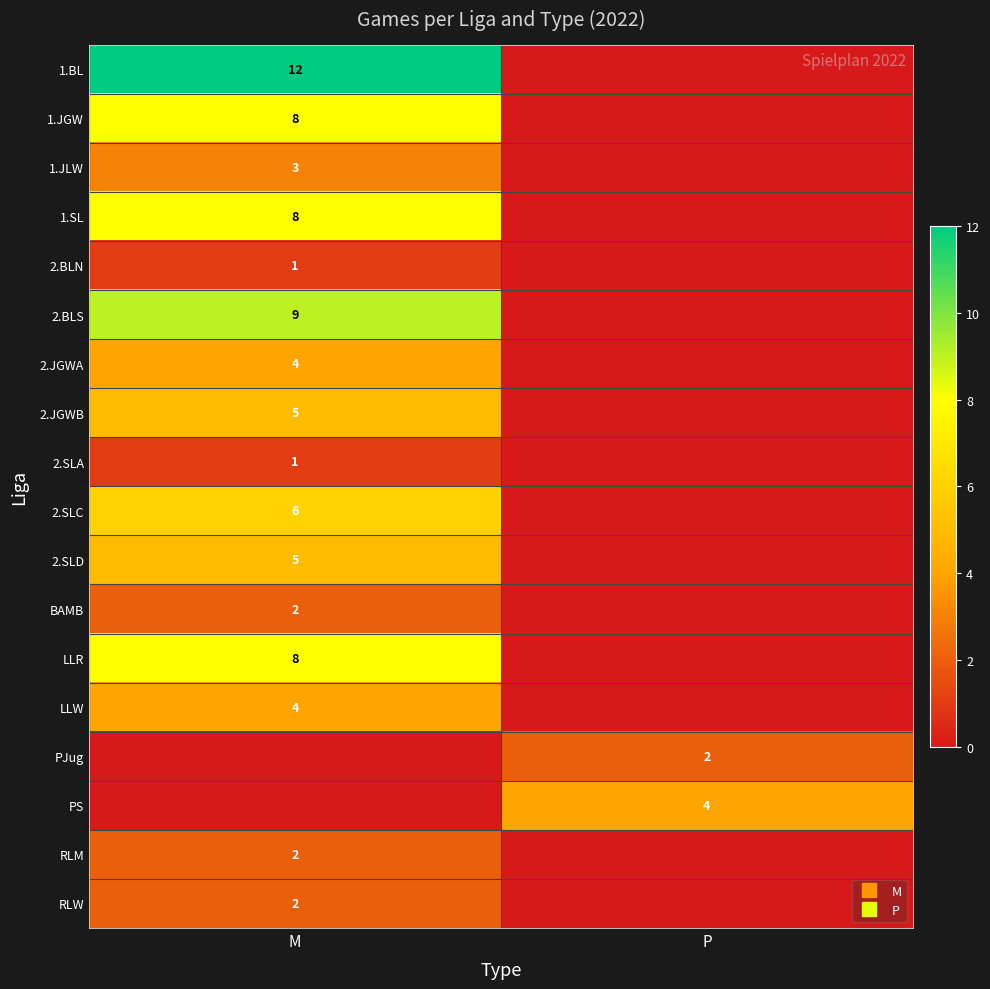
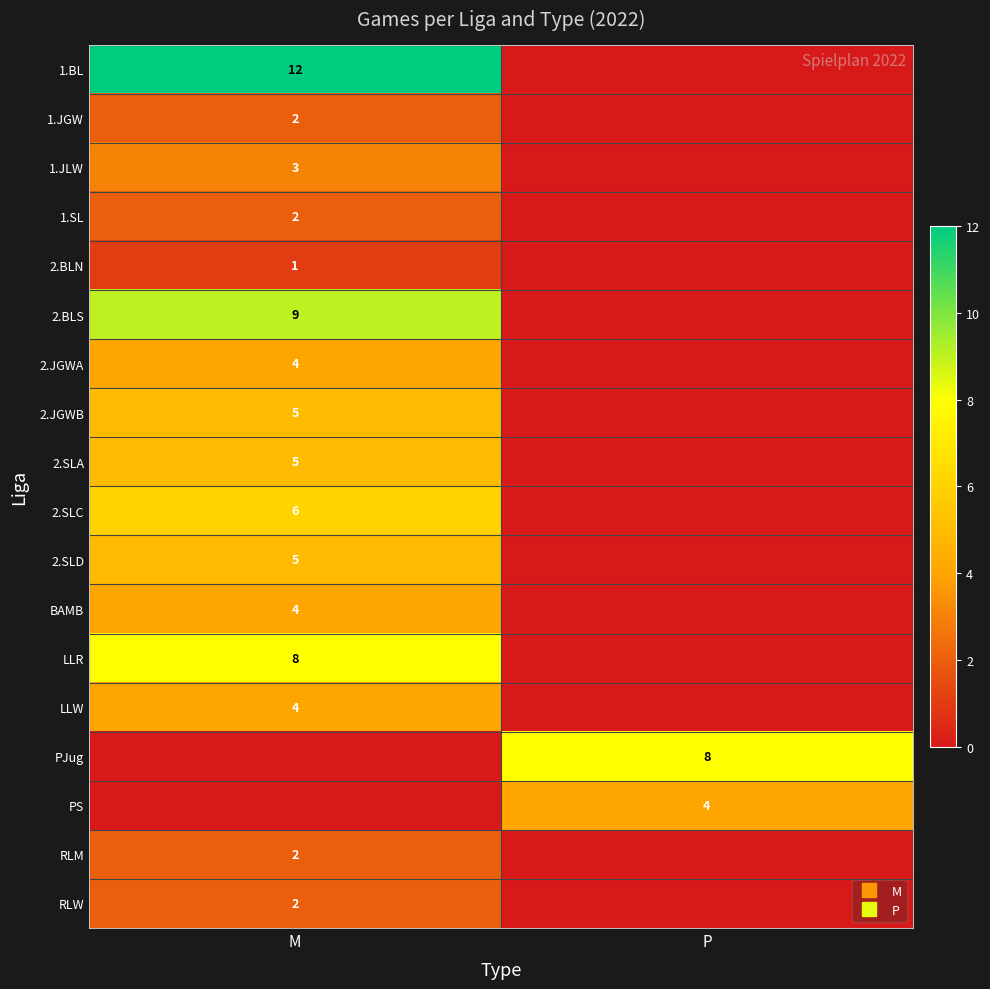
1.JGW, M: 8 -> 2
1.SL, M: 8 -> 2
2.SLA, M: 1 -> 5
BAMB, M: 2 -> 4
PJug, P: 2 -> 8
